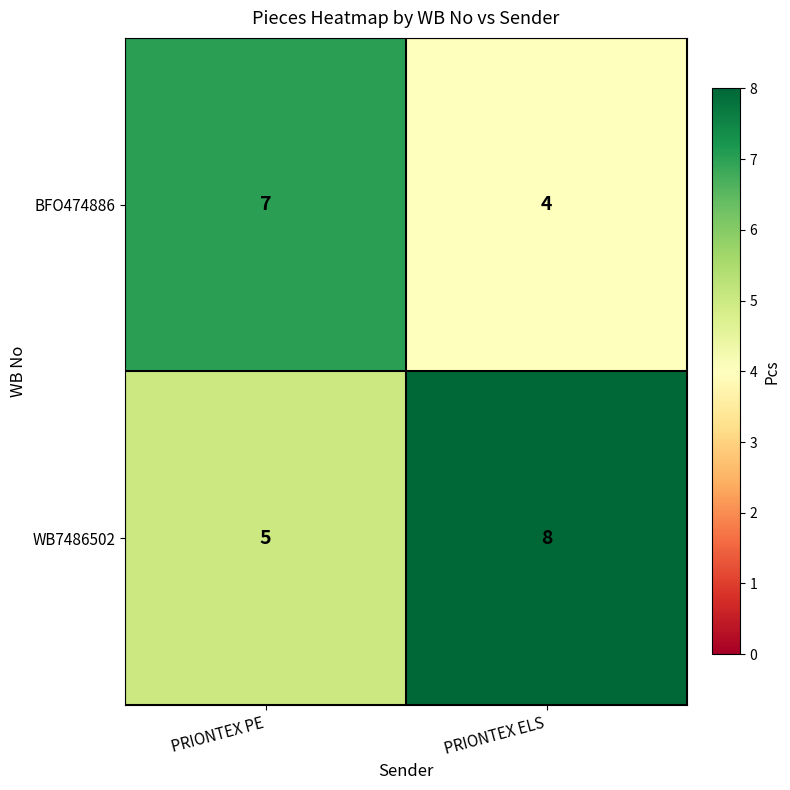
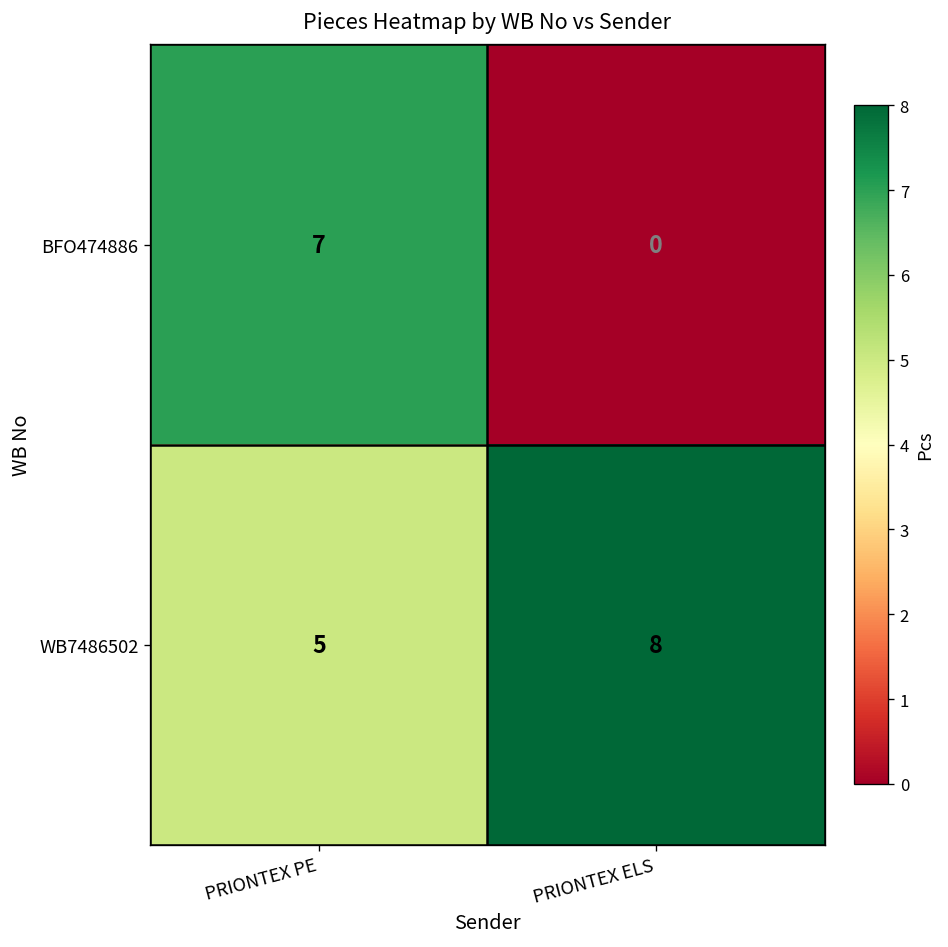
BFO474886, PRIONTEX ELS: 4 -> 0
